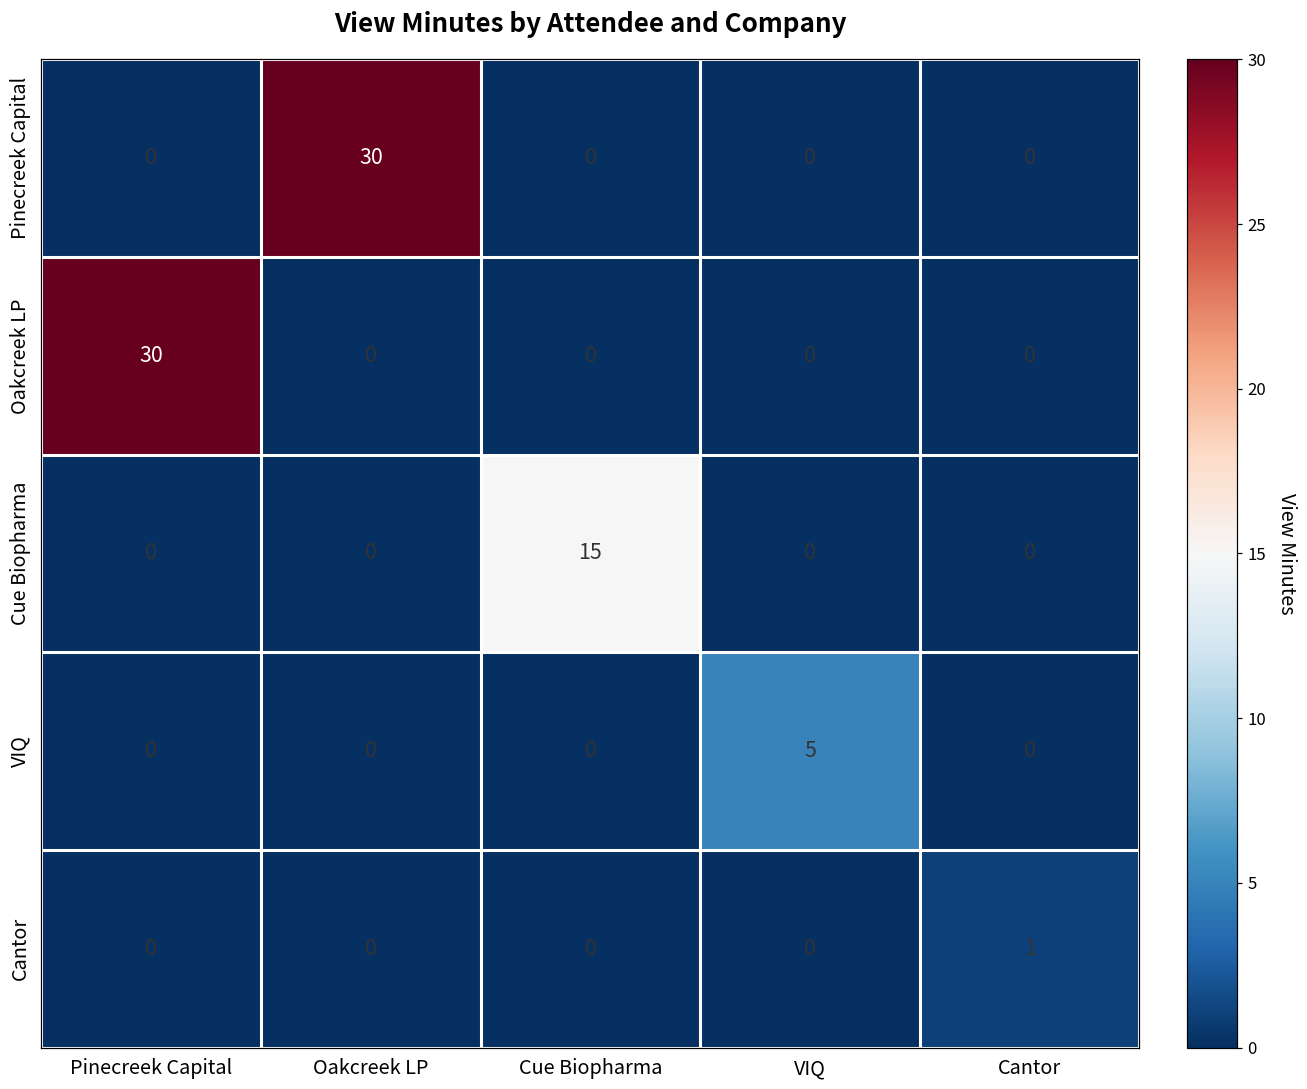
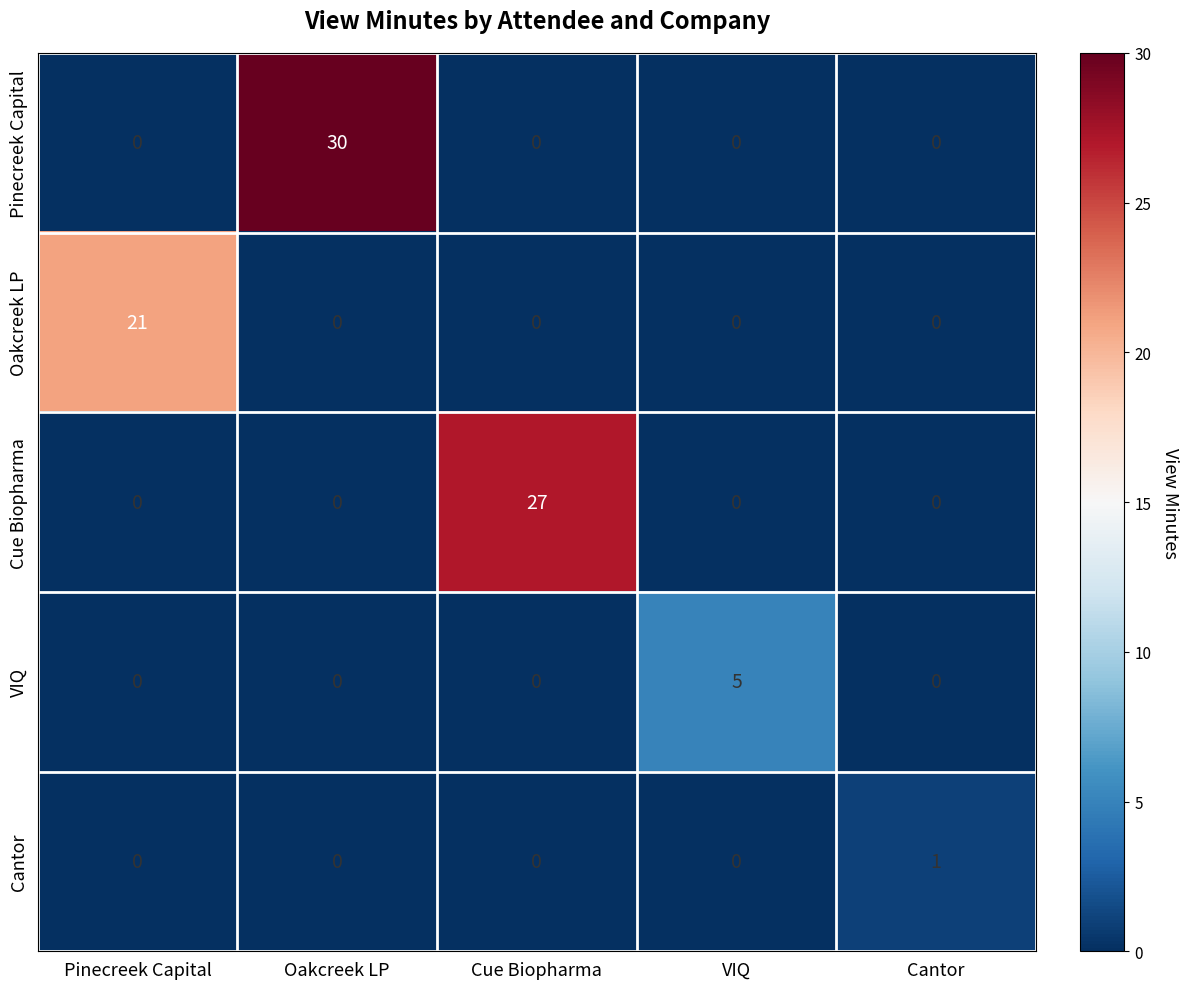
Oakcreek LP, Pinecreek Capital: 30 -> 21
Cue Biopharma, Cue Biopharma: 15 -> 27
